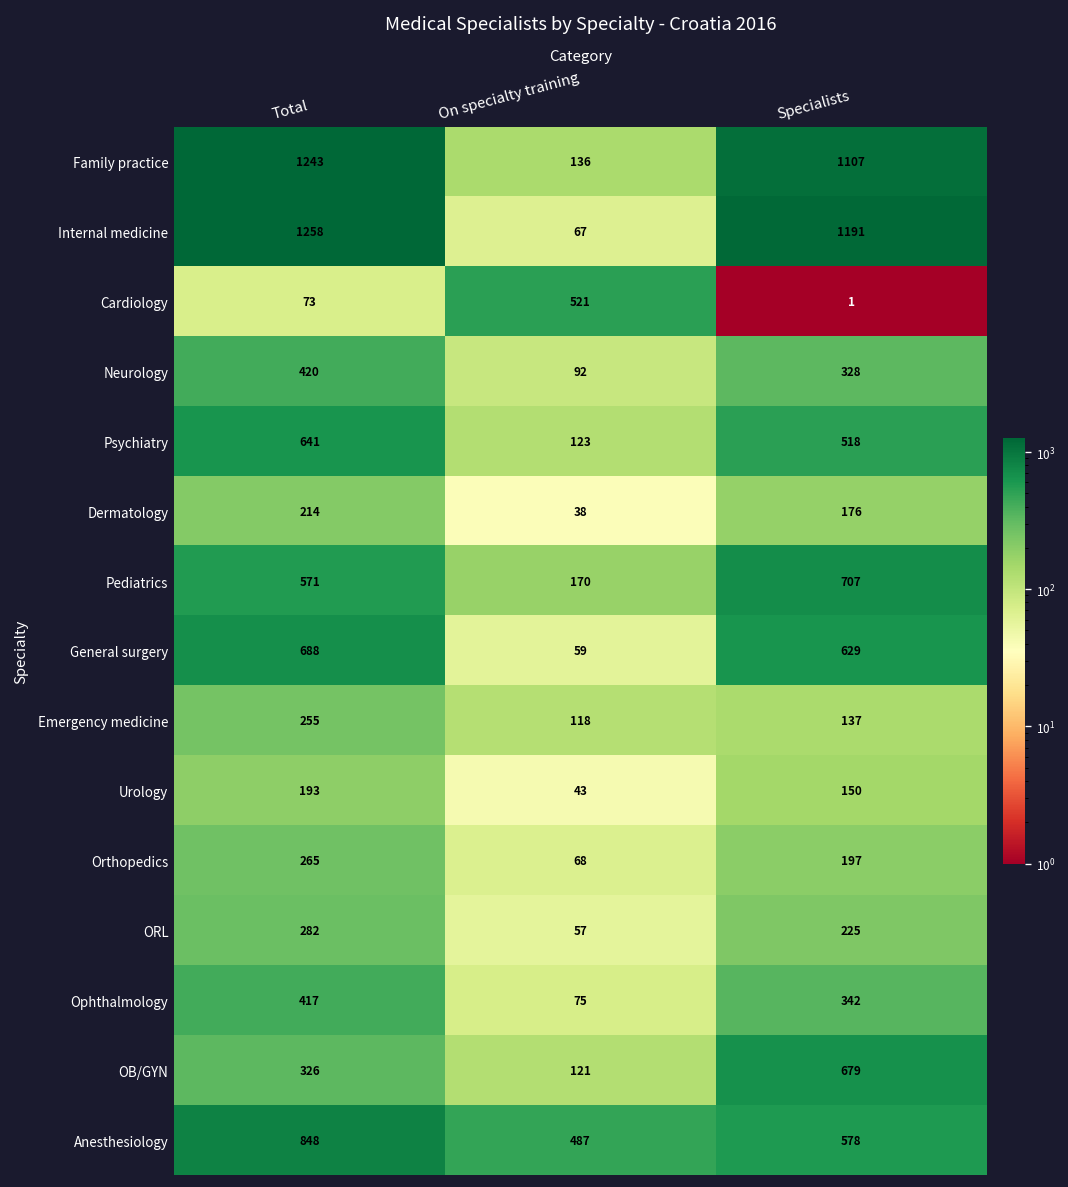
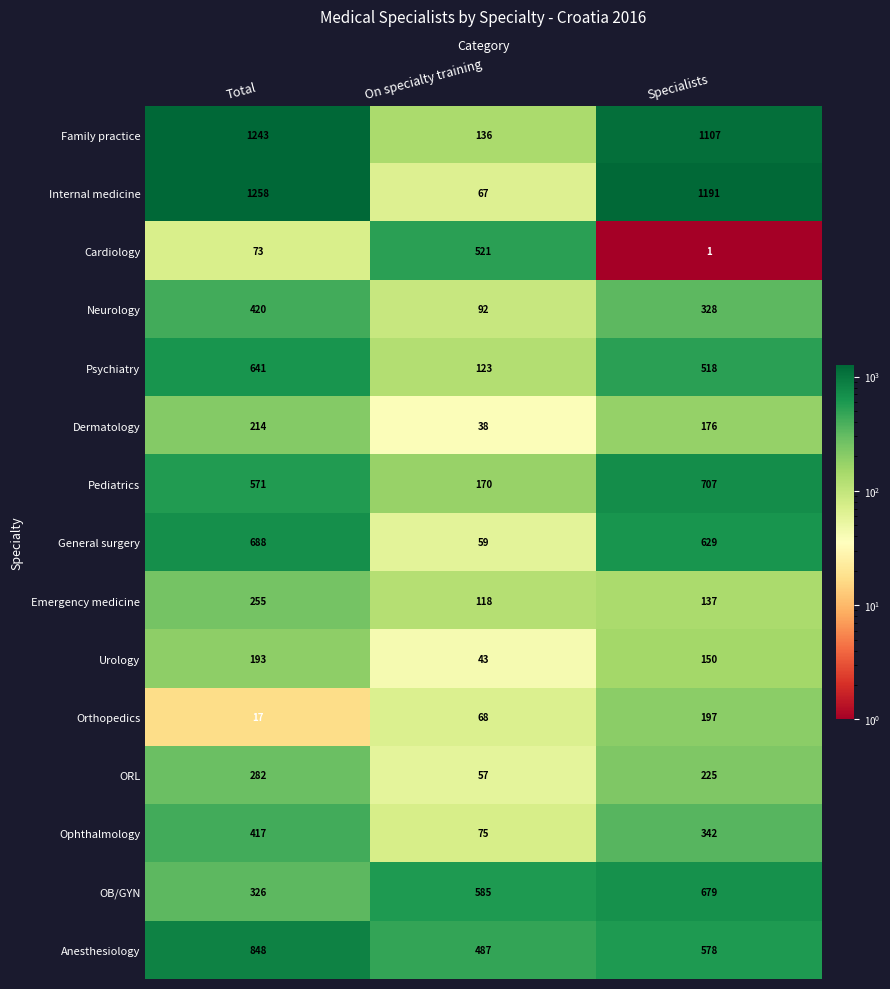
Orthopedics, Total: 265 -> 17
OB/GYN, On specialty training: 121 -> 585
